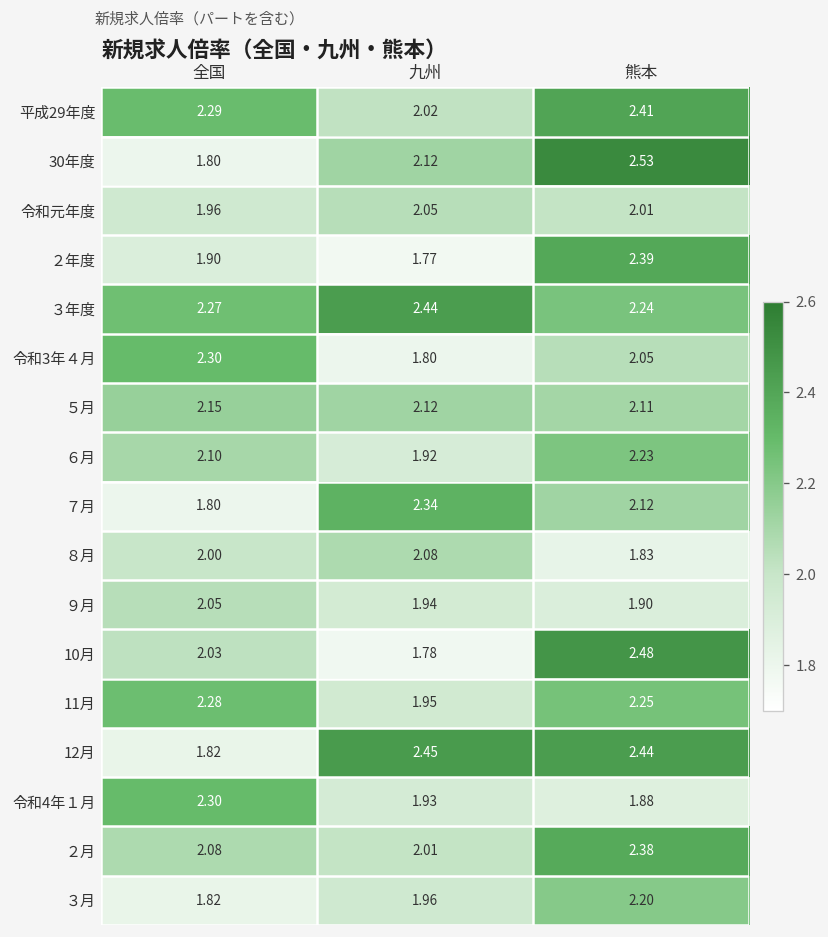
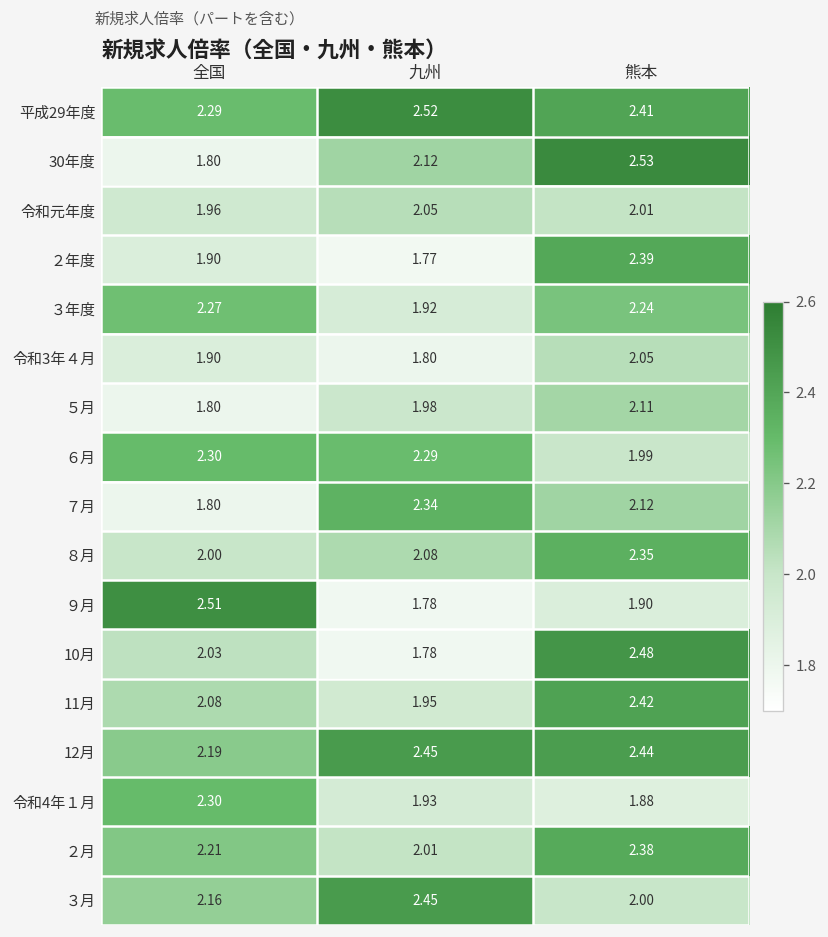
平成29年度, 九州: 2.02 -> 2.52
３年度, 九州: 2.44 -> 1.92
令和3年４月, 全国: 2.30 -> 1.90
５月, 全国: 2.15 -> 1.80
５月, 九州: 2.12 -> 1.98
６月, 全国: 2.10 -> 2.30
６月, 九州: 1.92 -> 2.29
６月, 熊本: 2.23 -> 1.99
８月, 熊本: 1.83 -> 2.35
９月, 全国: 2.05 -> 2.51
９月, 九州: 1.94 -> 1.78
11月, 全国: 2.28 -> 2.08
11月, 熊本: 2.25 -> 2.42
12月, 全国: 1.82 -> 2.19
２月, 全国: 2.08 -> 2.21
３月, 全国: 1.82 -> 2.16
３月, 九州: 1.96 -> 2.45
３月, 熊本: 2.20 -> 2.00
